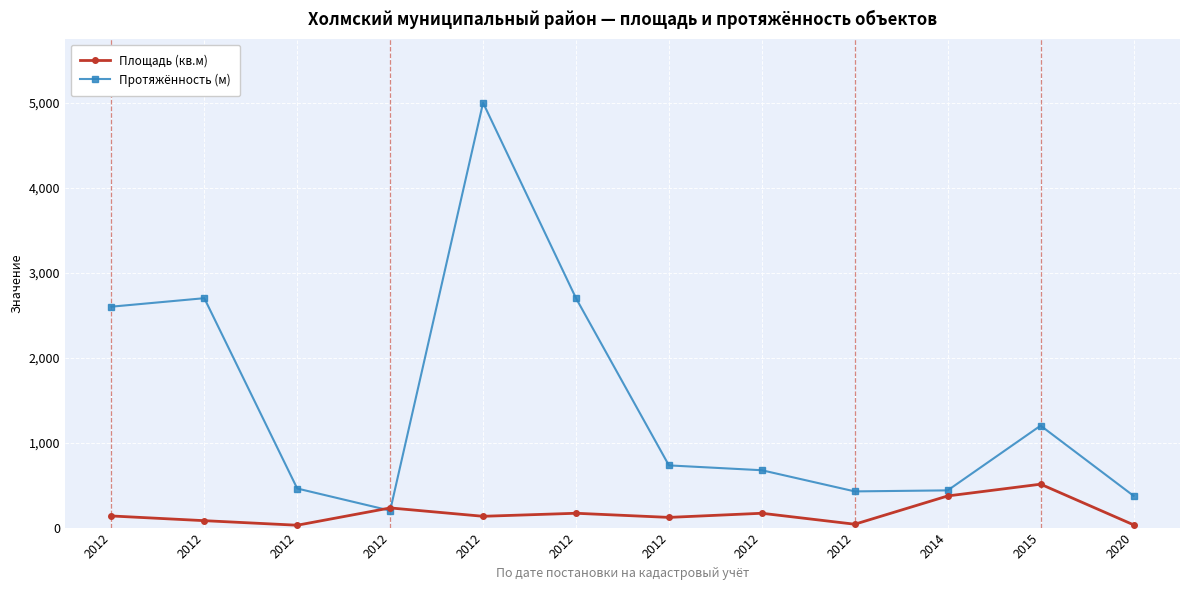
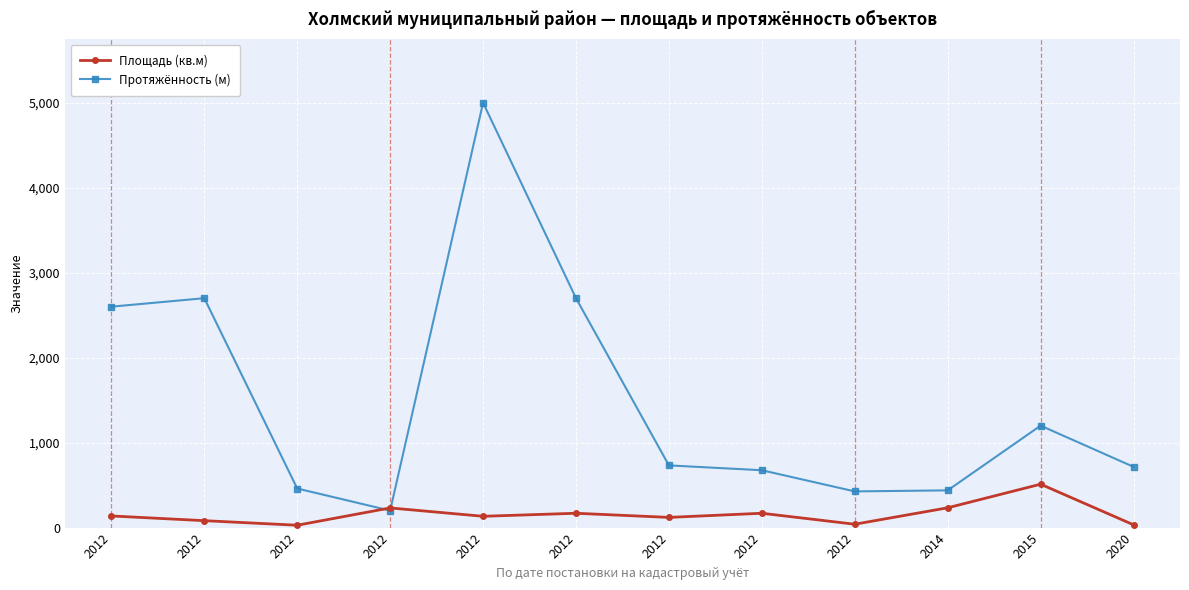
Площадь (кв.м), 2014: 400 -> 200
Протяжённость (м), 2020: 400 -> 700
